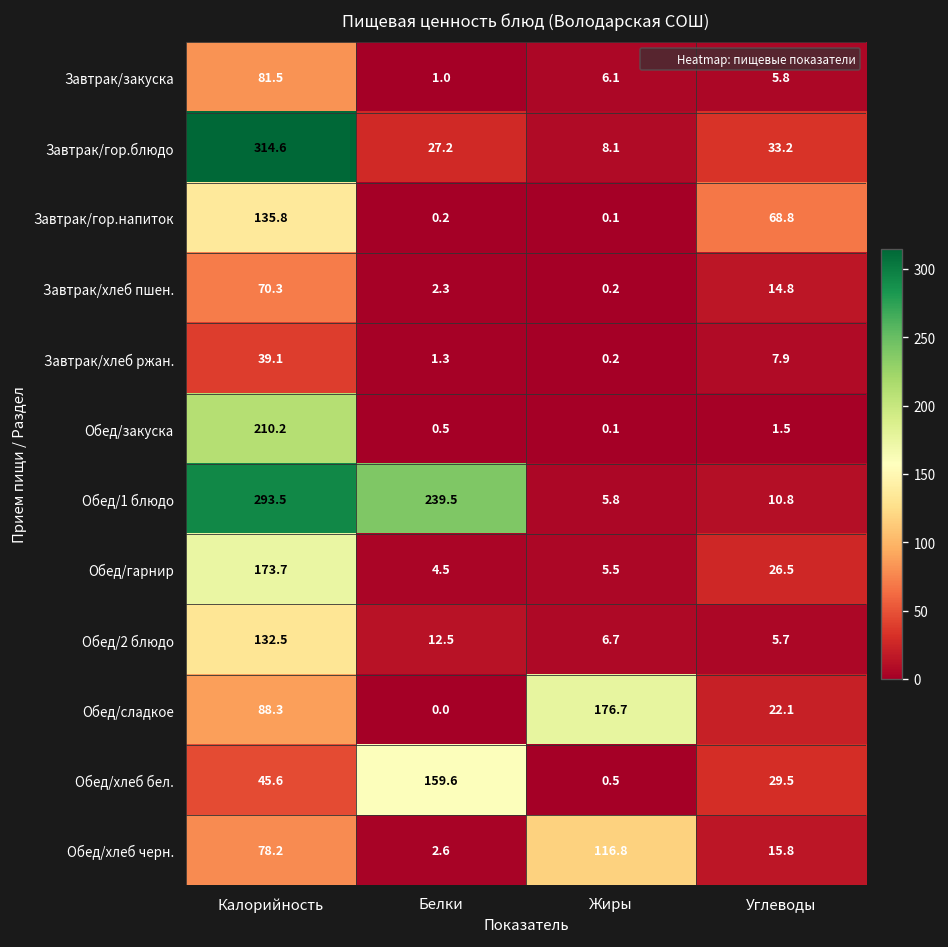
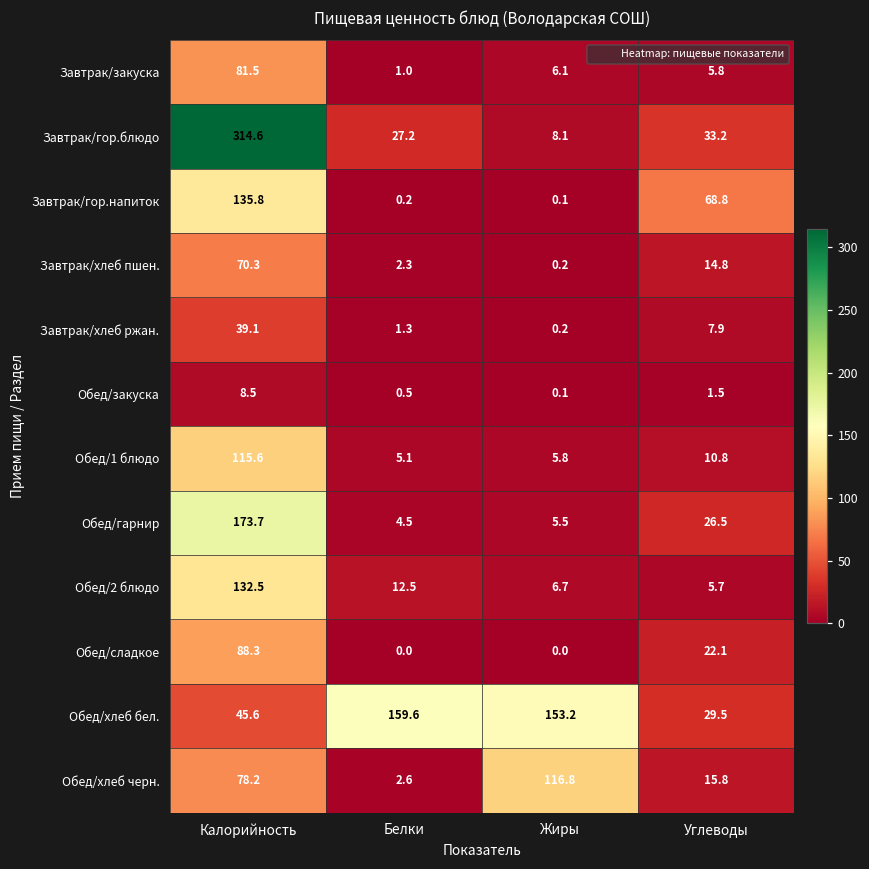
Обед/закуска, Калорийность: 210.2 -> 8.5
Обед/1 блюдо, Калорийность: 293.5 -> 115.6
Обед/1 блюдо, Белки: 239.5 -> 5.1
Обед/сладкое, Жиры: 176.7 -> 0.0
Обед/хлеб бел., Жиры: 0.5 -> 153.2
